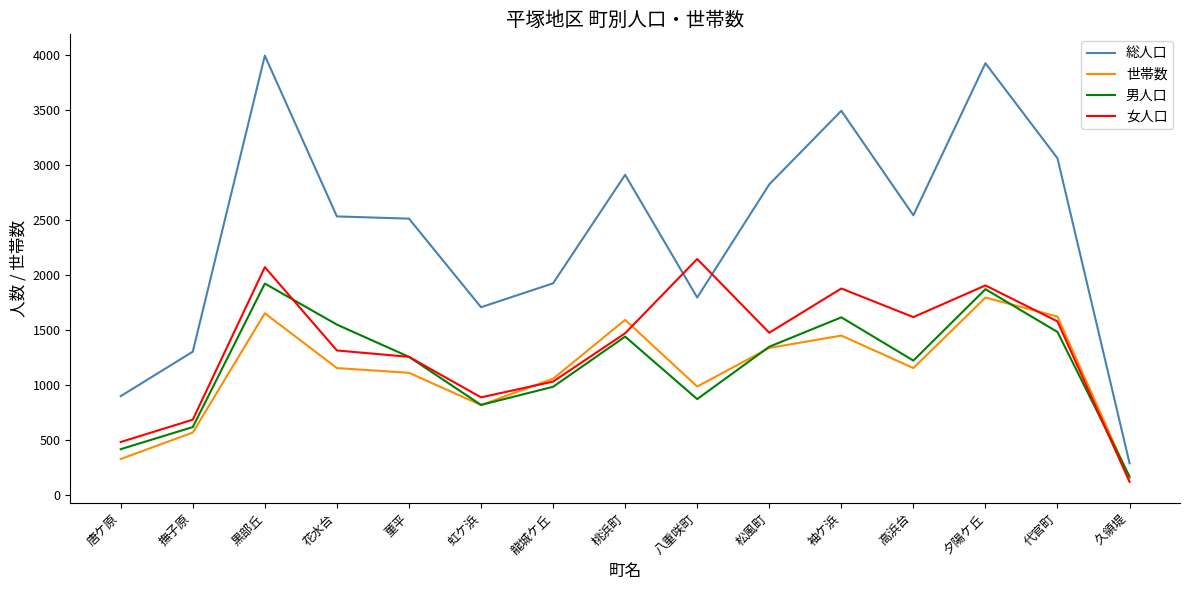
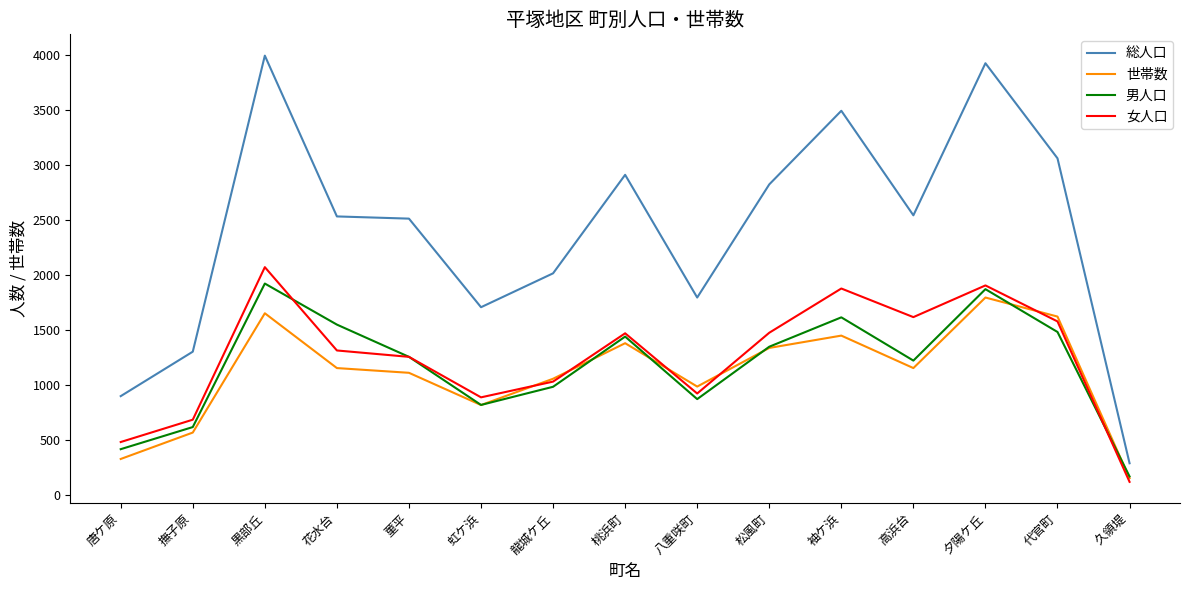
総人口, 龍城ケ丘: 1920 -> 2020
世帯数, 桃浜町: 1590 -> 1380
女人口, 八重咲町: 2150 -> 920
